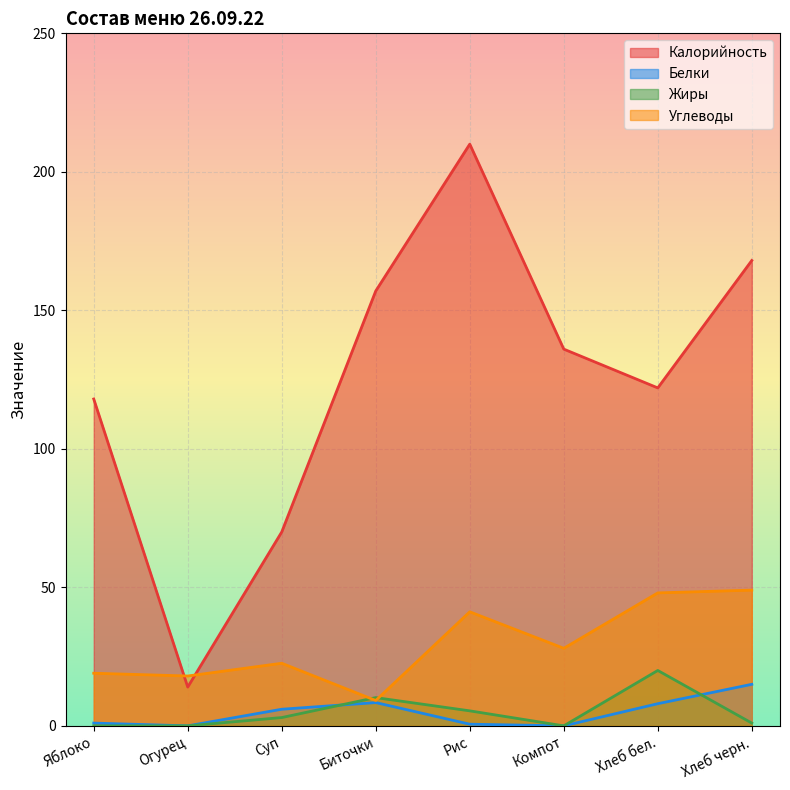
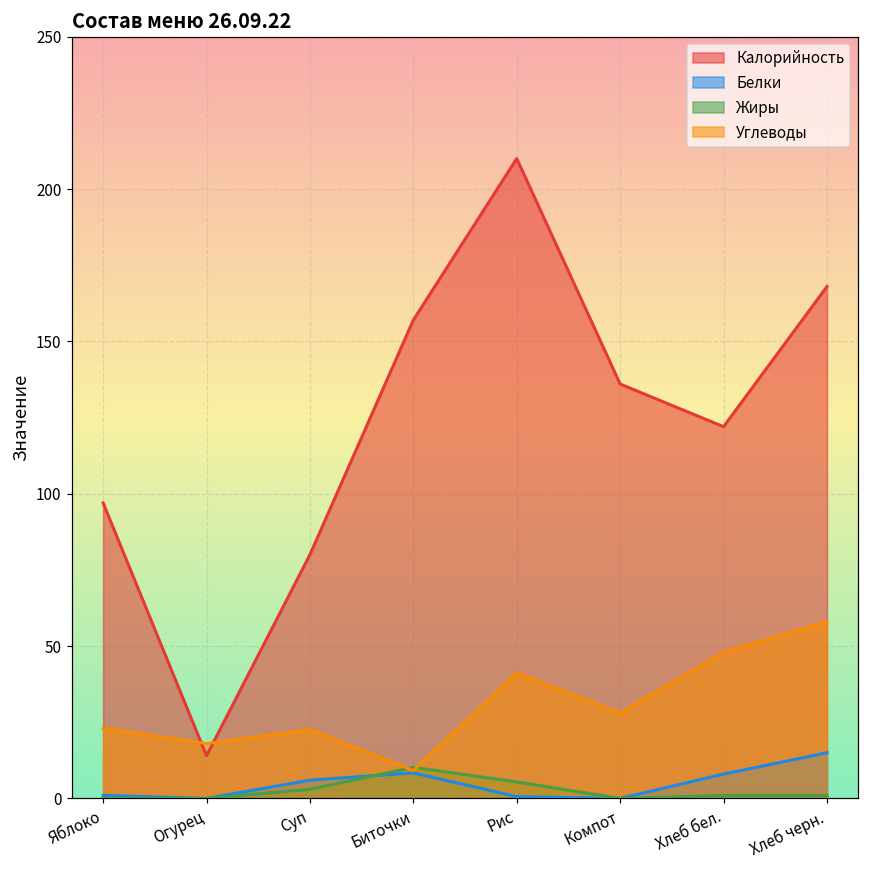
Калорийность, Яблоко: 118 -> 97
Углеводы, Яблоко: 19 -> 23
Калорийность, Суп: 70 -> 80
Жиры, Хлеб бел.: 20 -> 1
Углеводы, Хлеб черн.: 49 -> 58
